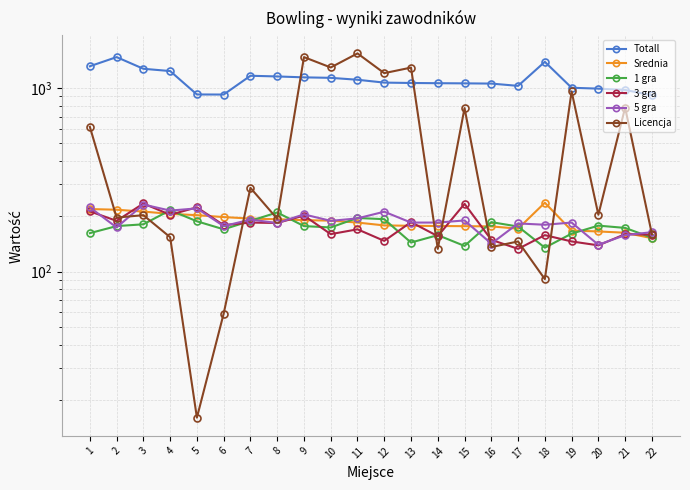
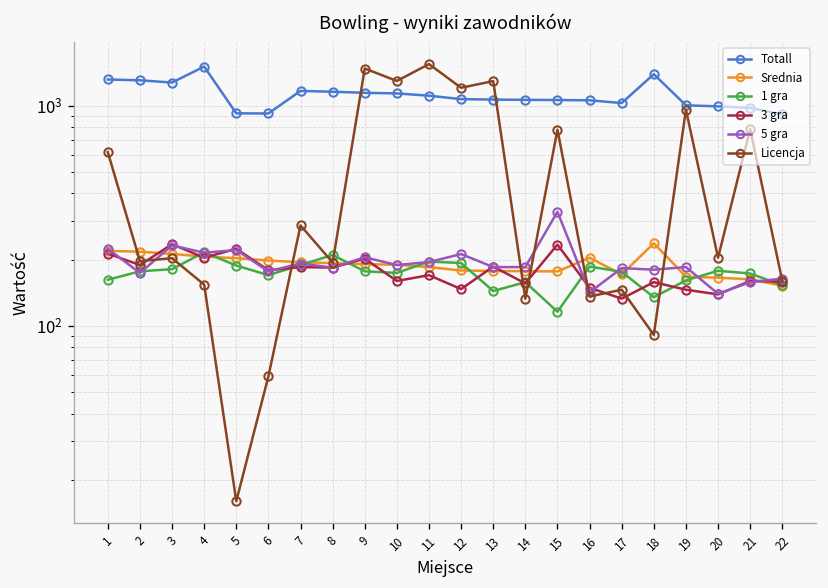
Totall, 2: 1500 -> 1300
Totall, 4: 1200 -> 1500
1 gra, 15: 140 -> 120
5 gra, 15: 190 -> 330
Srednia, 16: 180 -> 200
